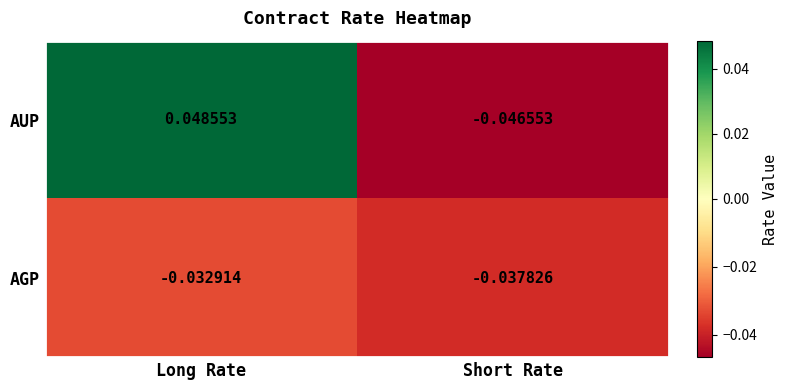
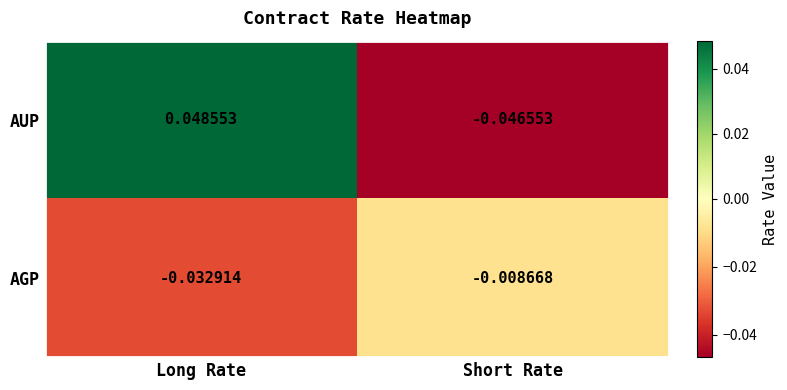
AGP, Short Rate: -0.037826 -> -0.008668
